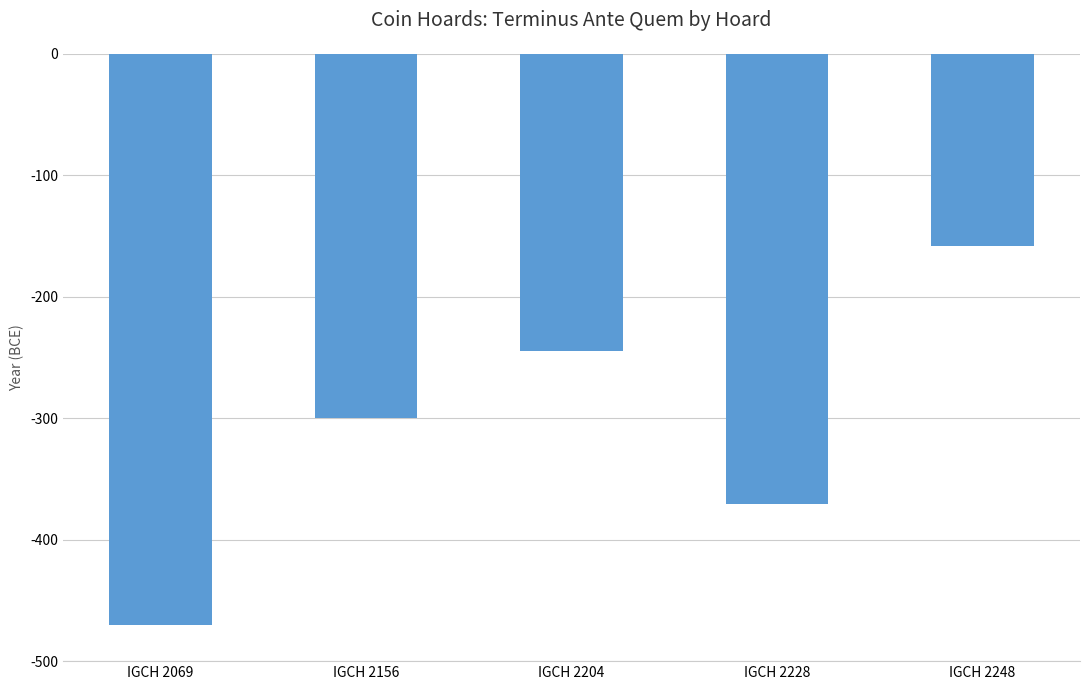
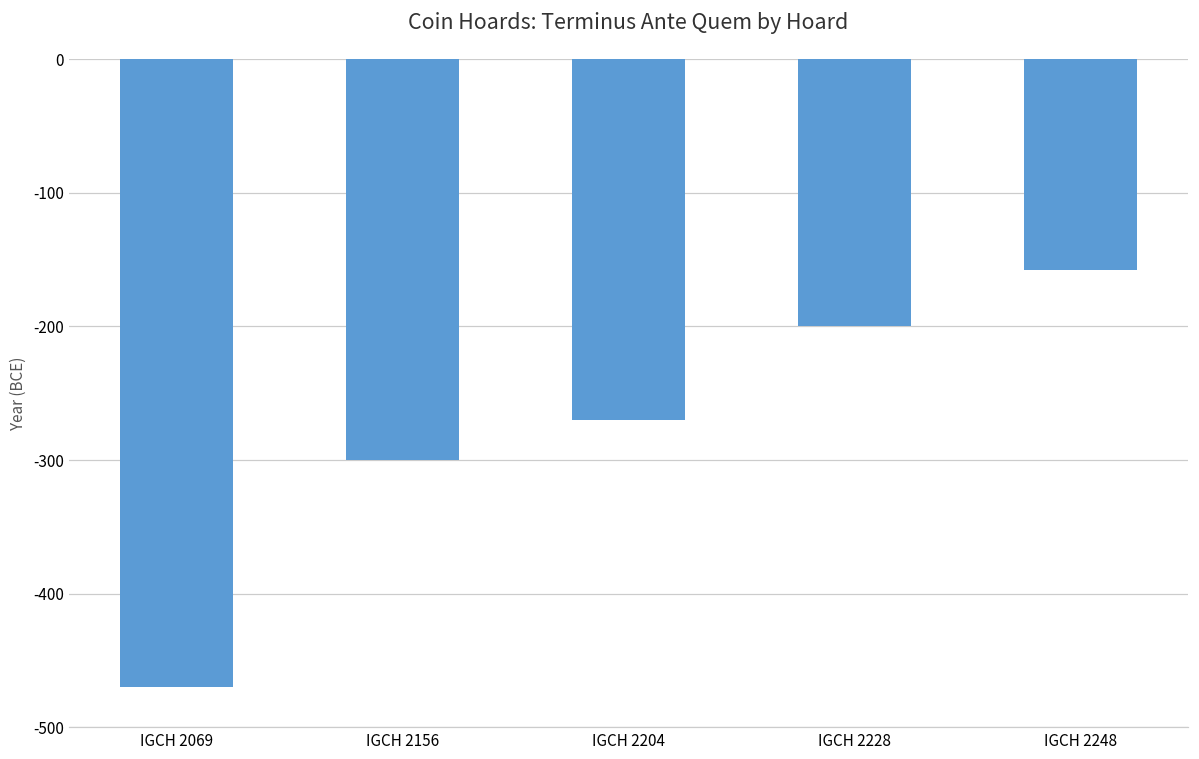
IGCH 2204: -245 -> -270
IGCH 2228: -371 -> -200
